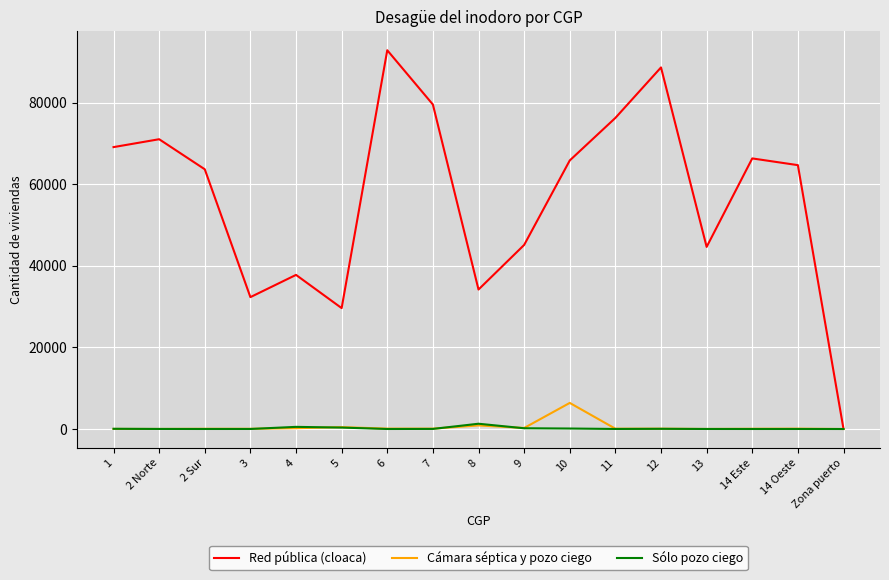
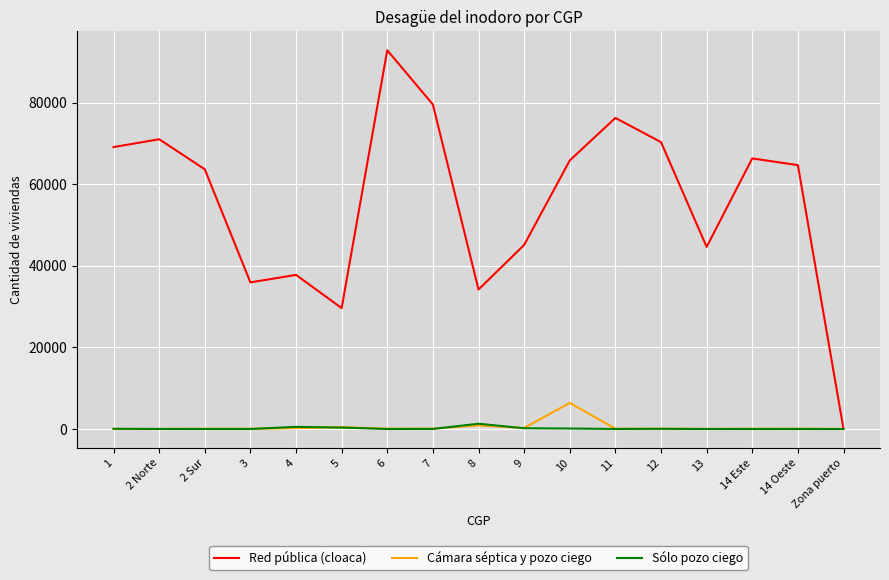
Red pública (cloaca), 3: 32000 -> 36000
Red pública (cloaca), 12: 89000 -> 70000
